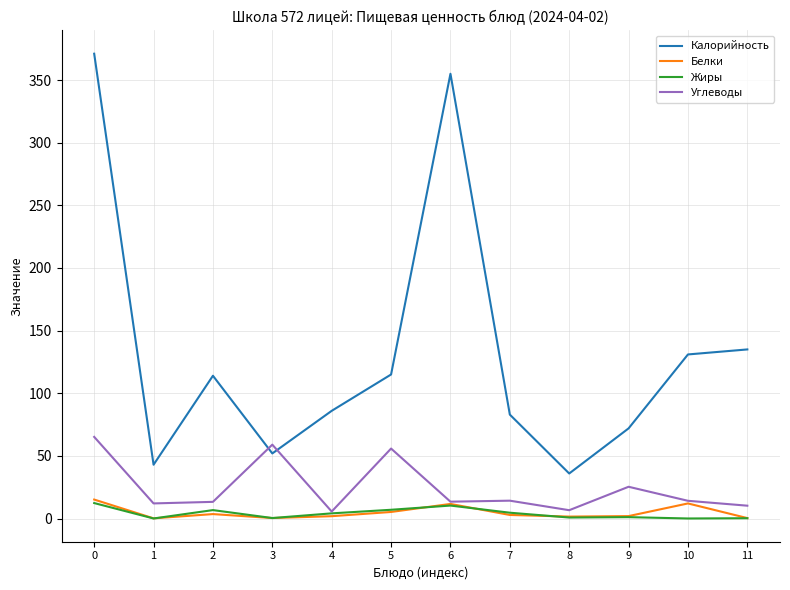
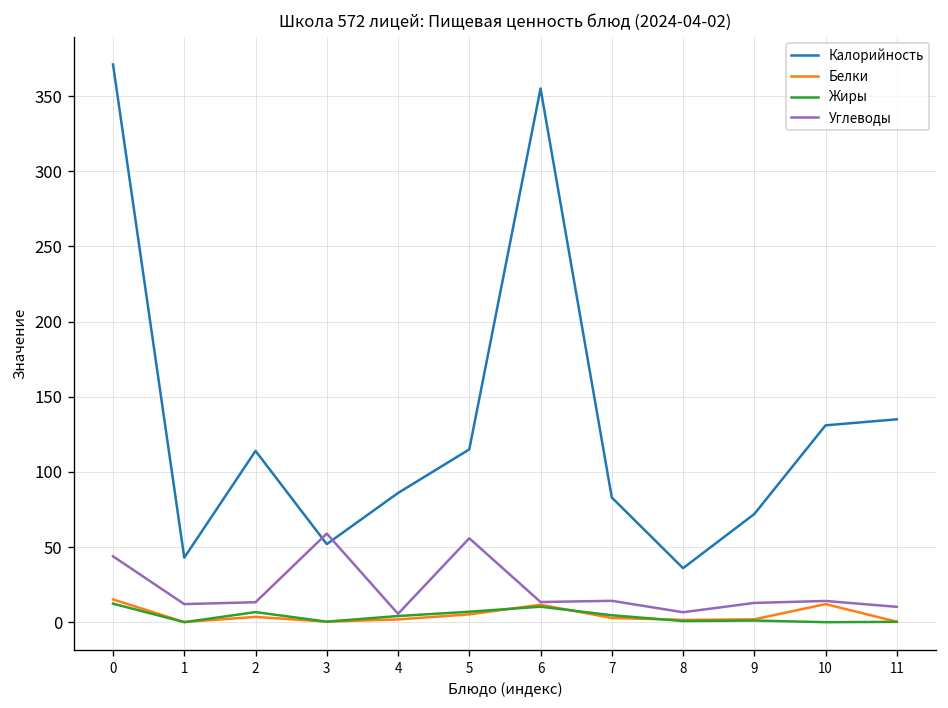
Углеводы, 0: 65 -> 44
Углеводы, 9: 25 -> 13
